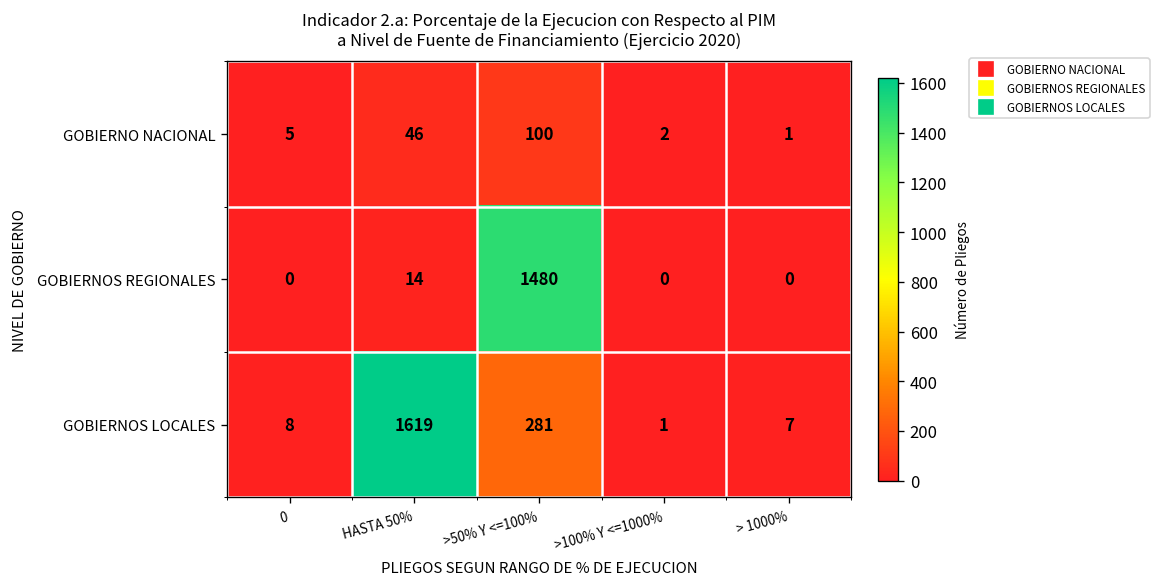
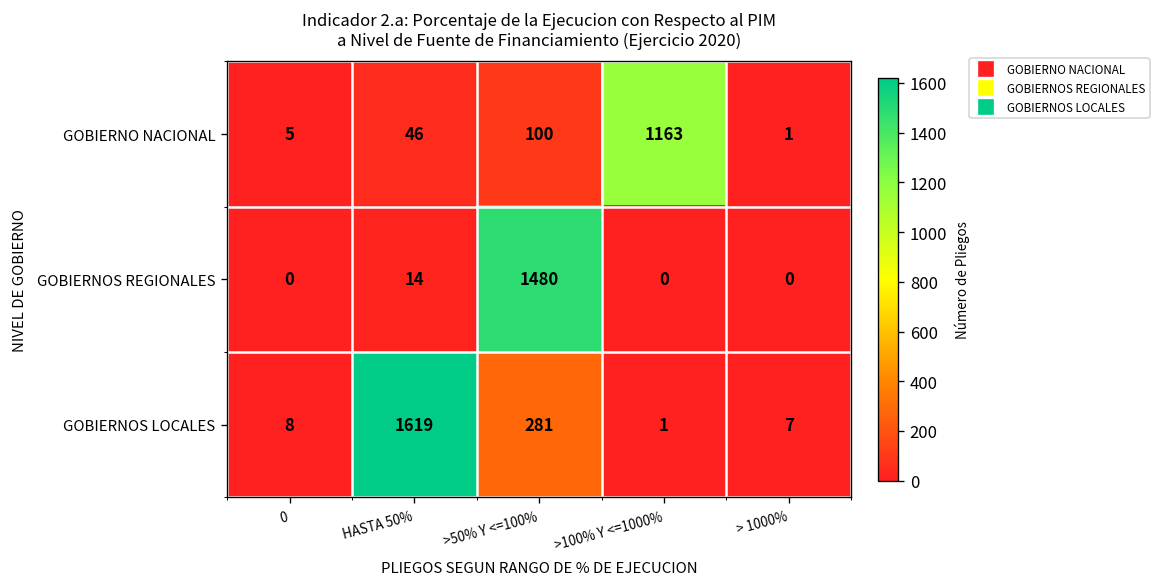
GOBIERNO NACIONAL, >100% Y <=1000%: 2 -> 1163
